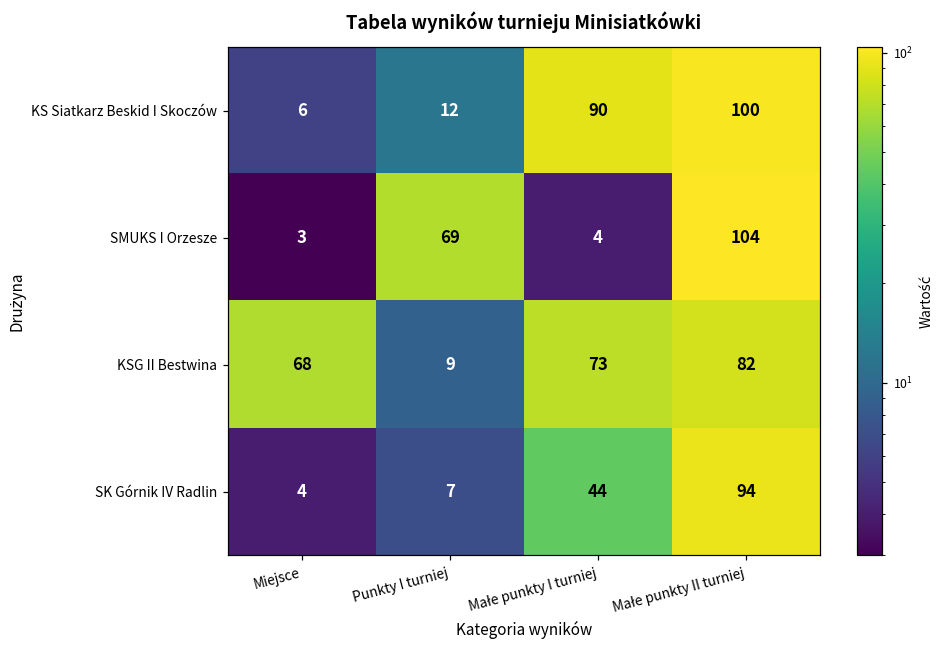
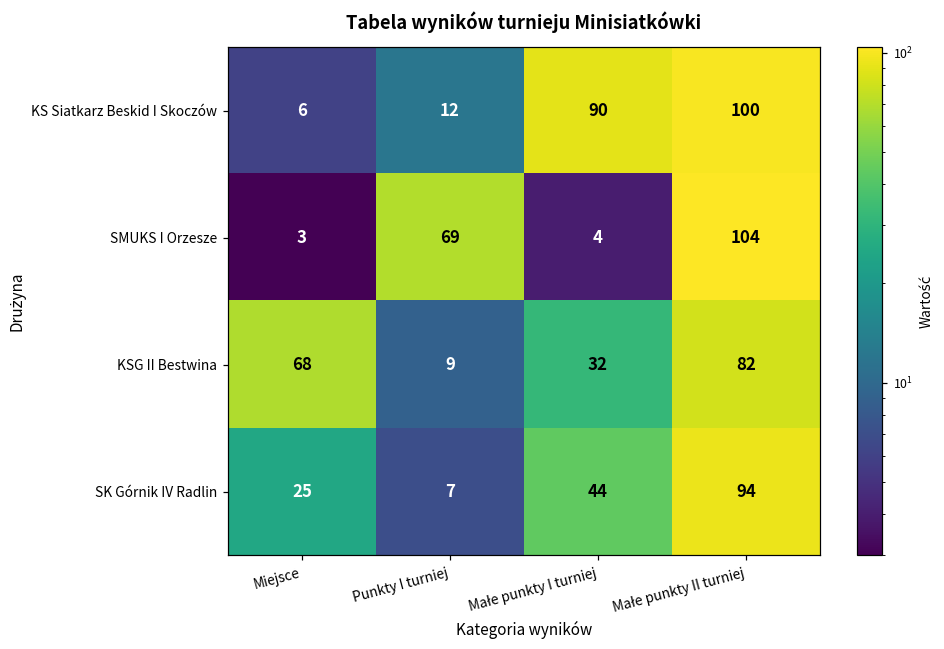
KSG II Bestwina, Małe punkty I turniej: 73 -> 32
SK Górnik IV Radlin, Miejsce: 4 -> 25
